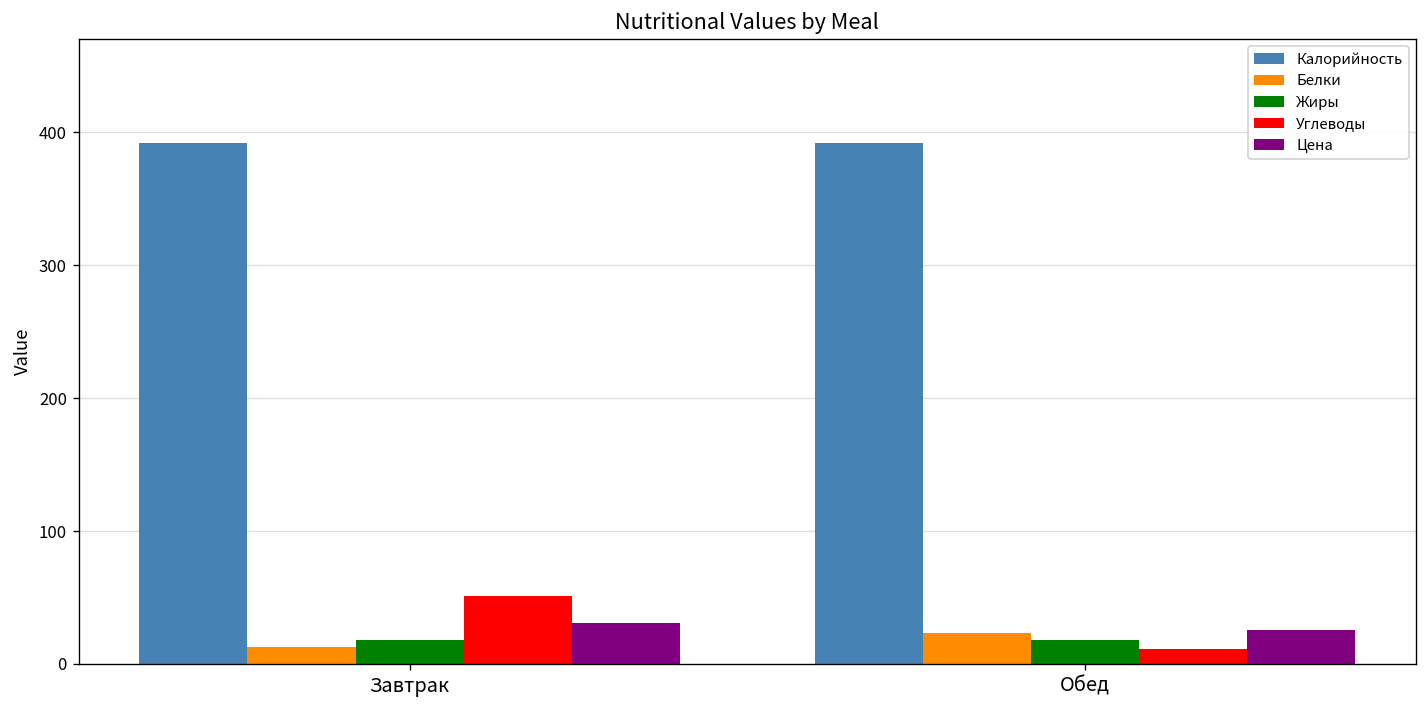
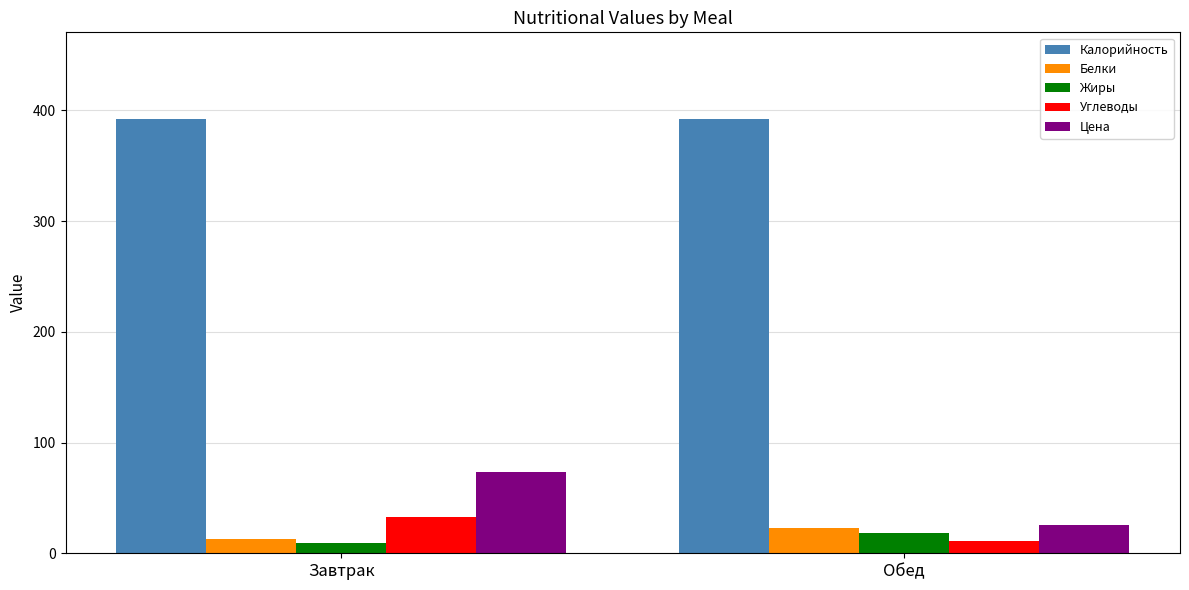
Жиры, Завтрак: 18 -> 9
Углеводы, Завтрак: 51 -> 33
Цена, Завтрак: 31 -> 73
